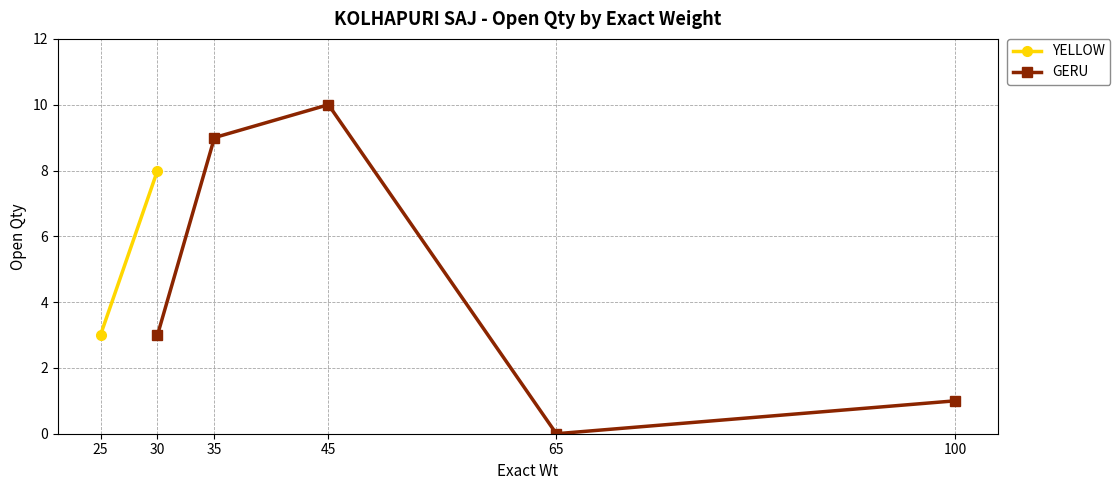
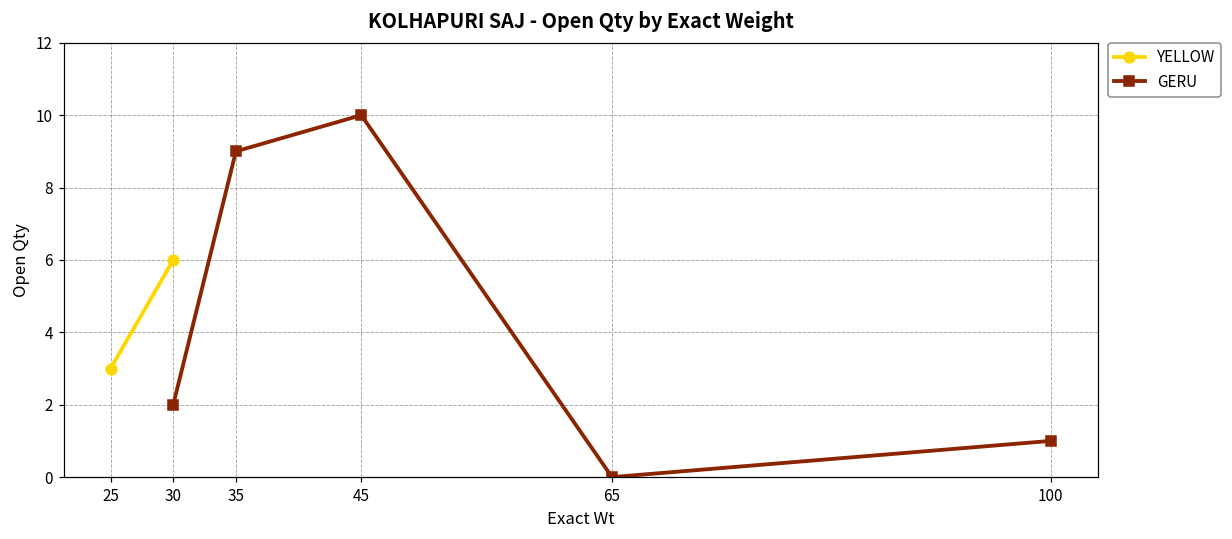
YELLOW, 30: 8 -> 6
GERU, 30: 3 -> 2
